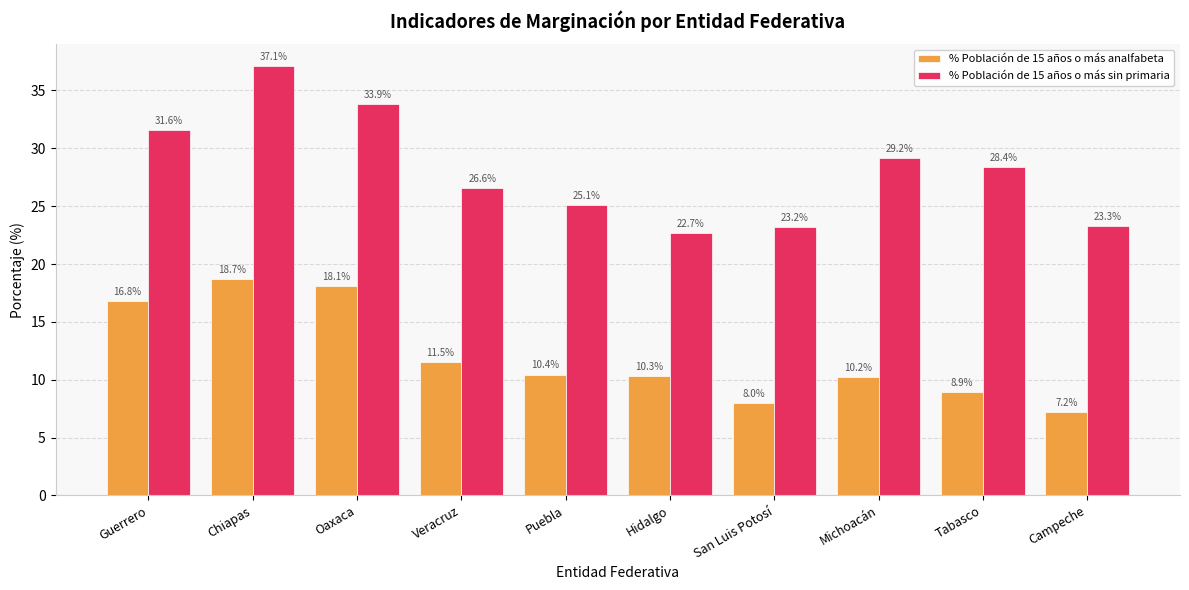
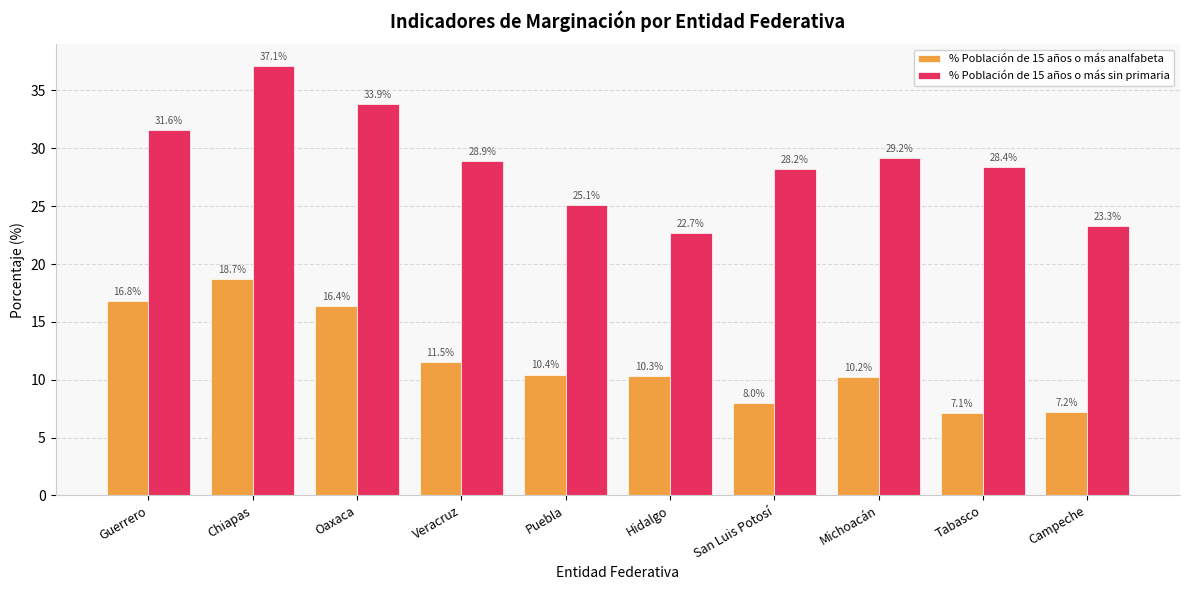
% Población de 15 años o más analfabeta, Oaxaca: 18.1% -> 16.4%
% Población de 15 años o más sin primaria, Veracruz: 26.6% -> 28.9%
% Población de 15 años o más sin primaria, San Luis Potosí: 23.2% -> 28.2%
% Población de 15 años o más analfabeta, Tabasco: 8.9% -> 7.1%
